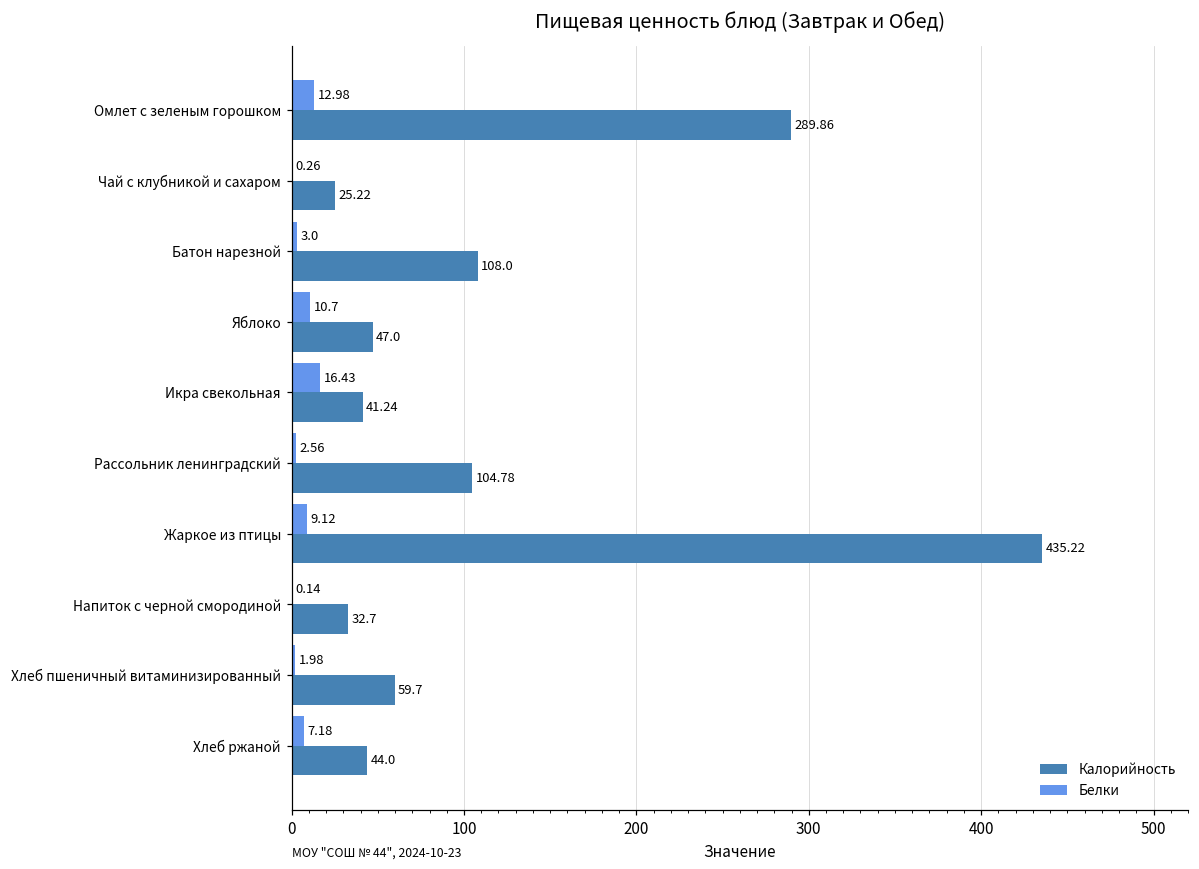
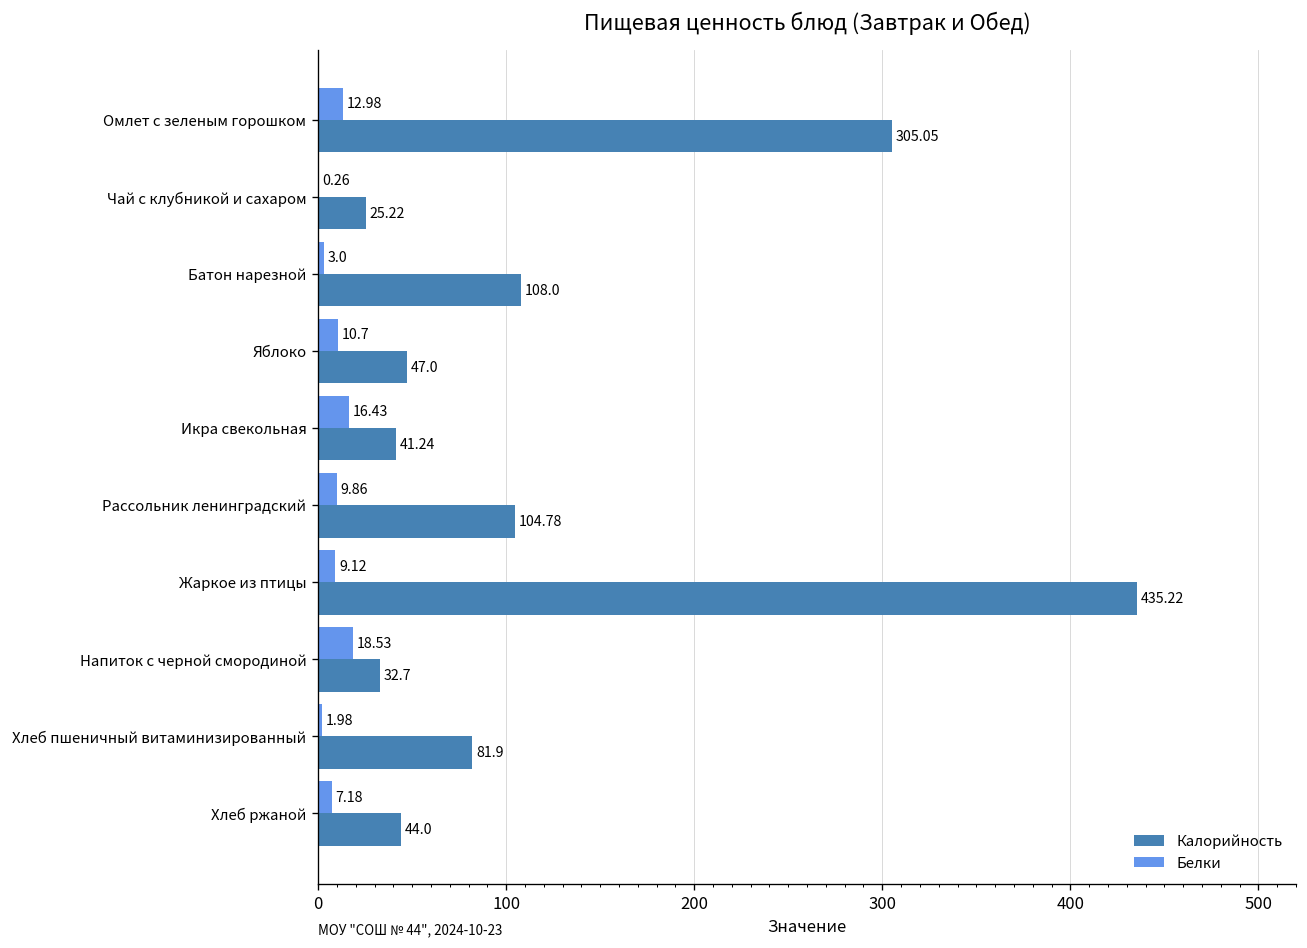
Калорийность, Омлет с зеленым горошком: 289.86 -> 305.05
Белки, Рассольник ленинградский: 2.56 -> 9.86
Белки, Напиток с черной смородиной: 0.14 -> 18.53
Калорийность, Хлеб пшеничный витаминизированный: 59.7 -> 81.9
